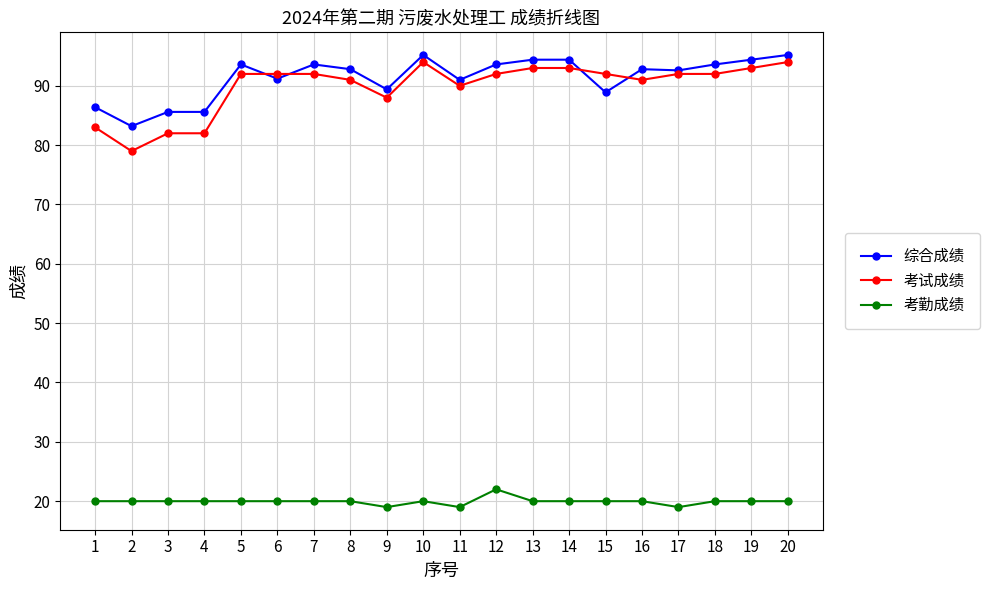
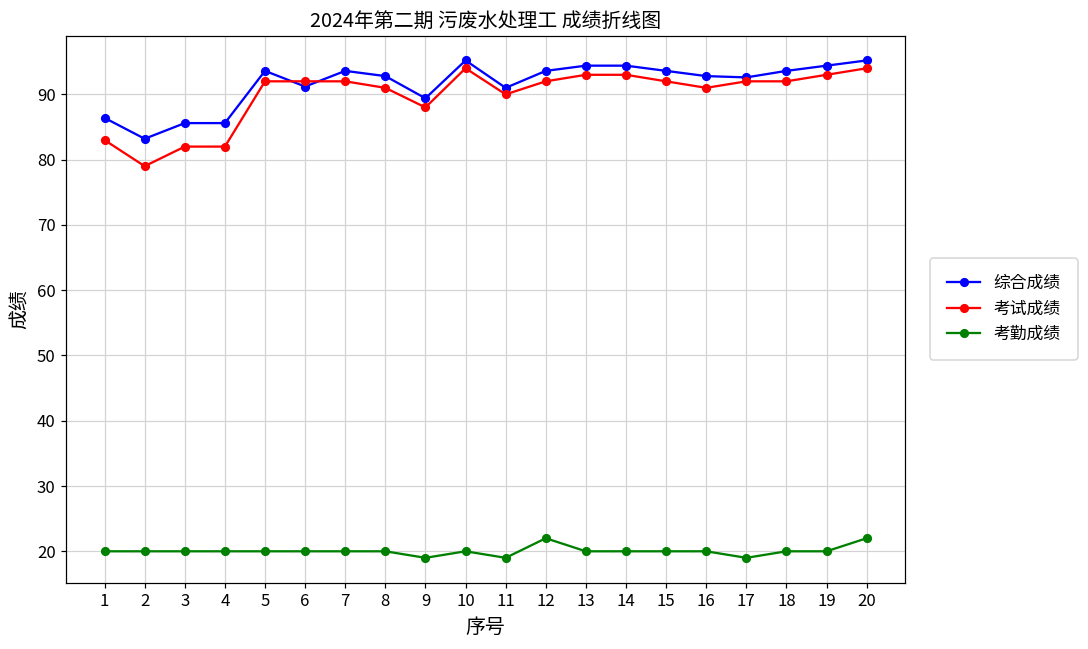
综合成绩, 15: 89 -> 94
考勤成绩, 20: 20 -> 22
